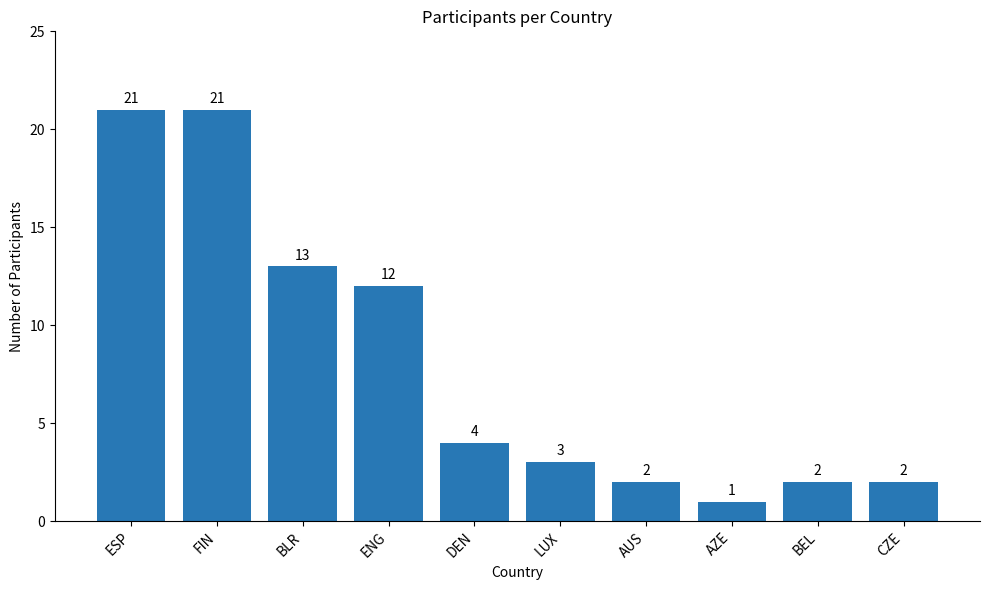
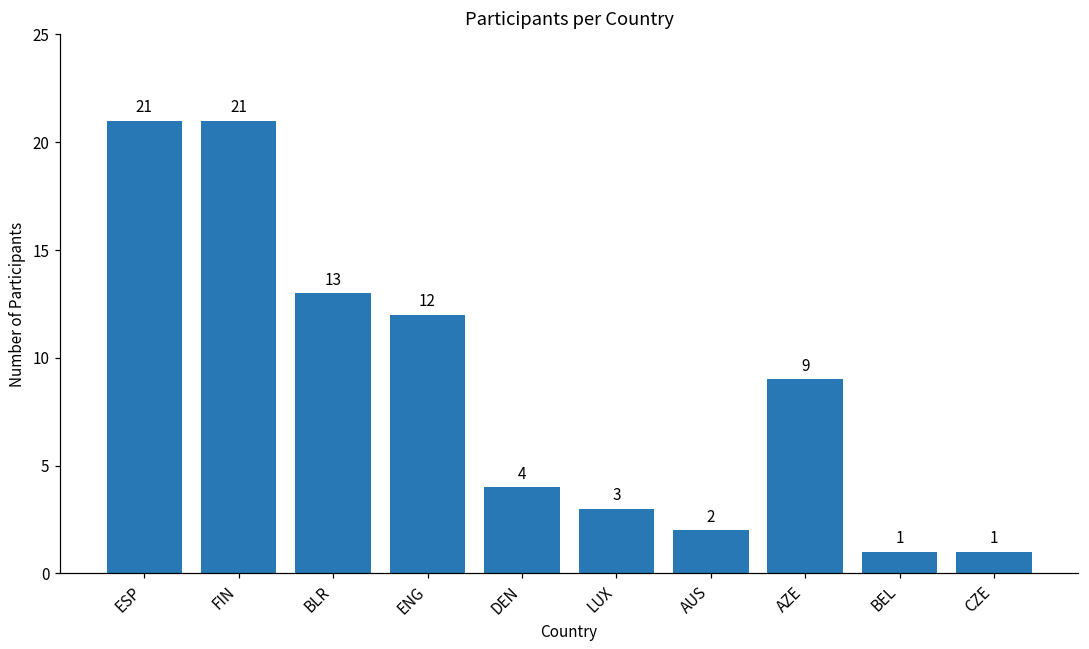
AZE: 1 -> 9
BEL: 2 -> 1
CZE: 2 -> 1
